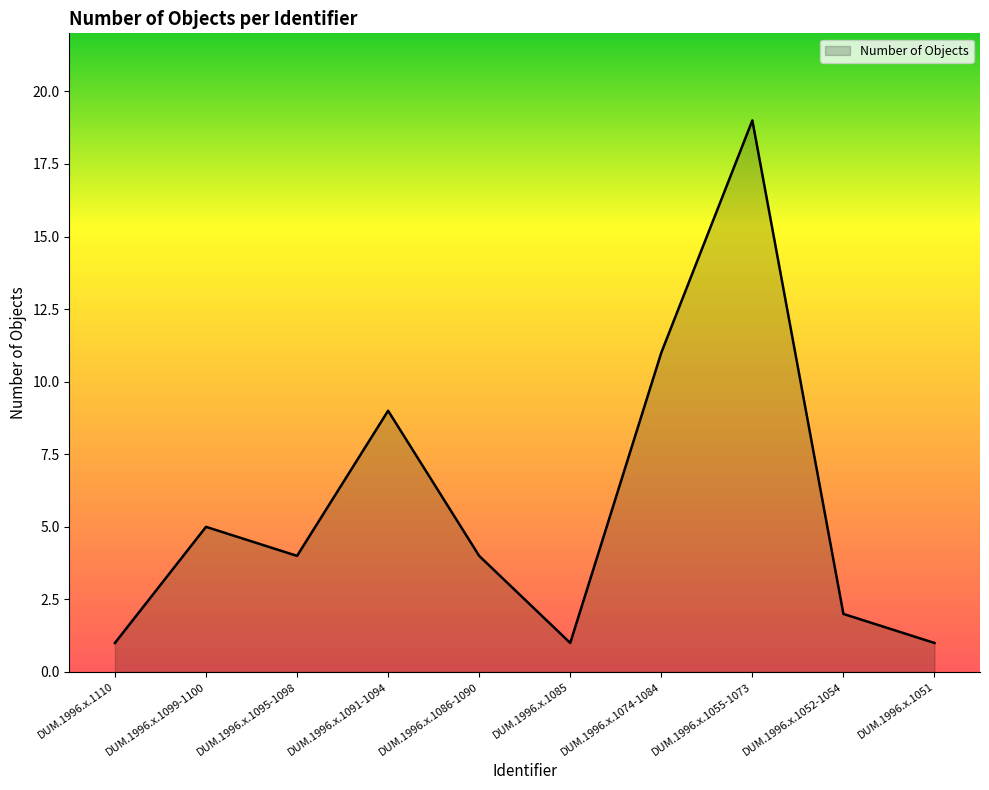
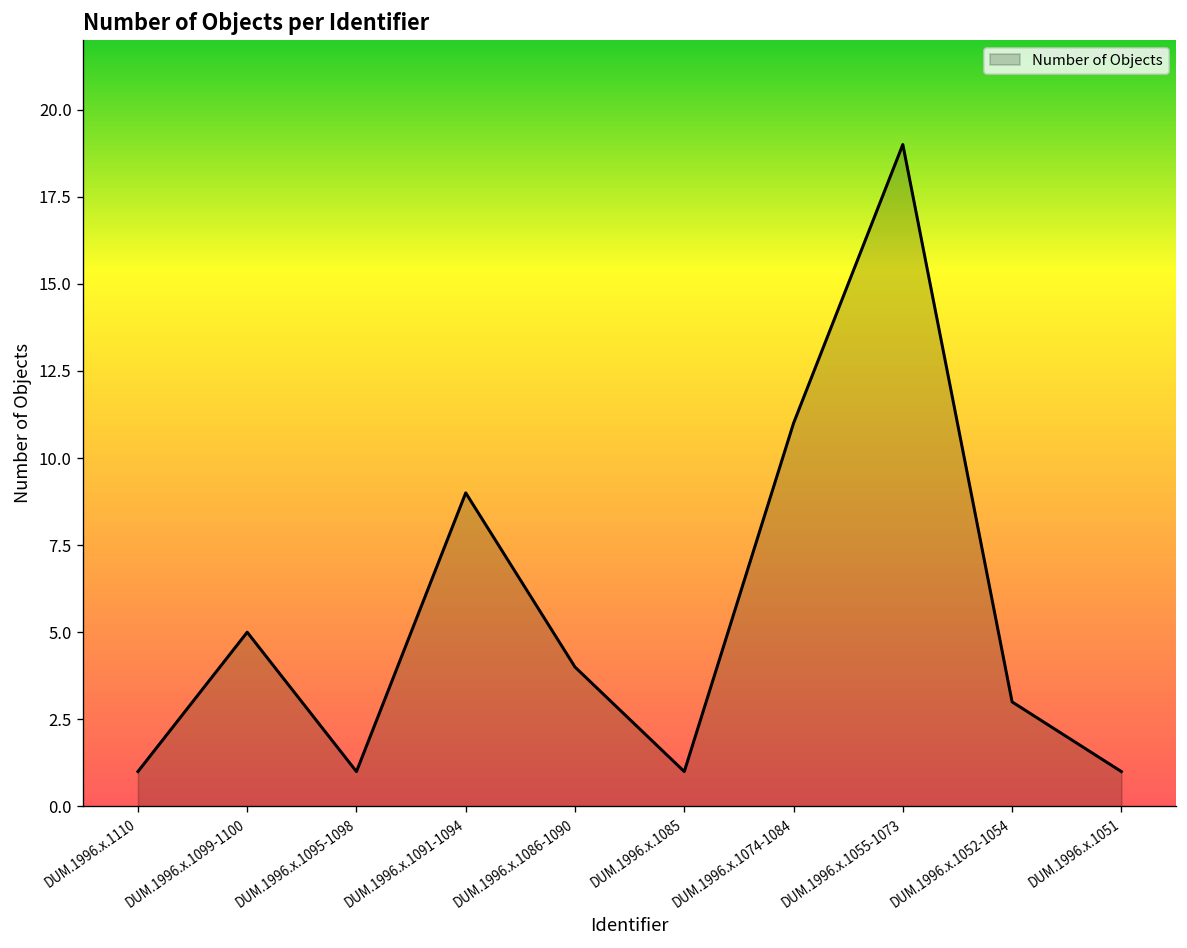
DUM.1996.x.1095-1098: 4 -> 1
DUM.1996.x.1052-1054: 2 -> 3
